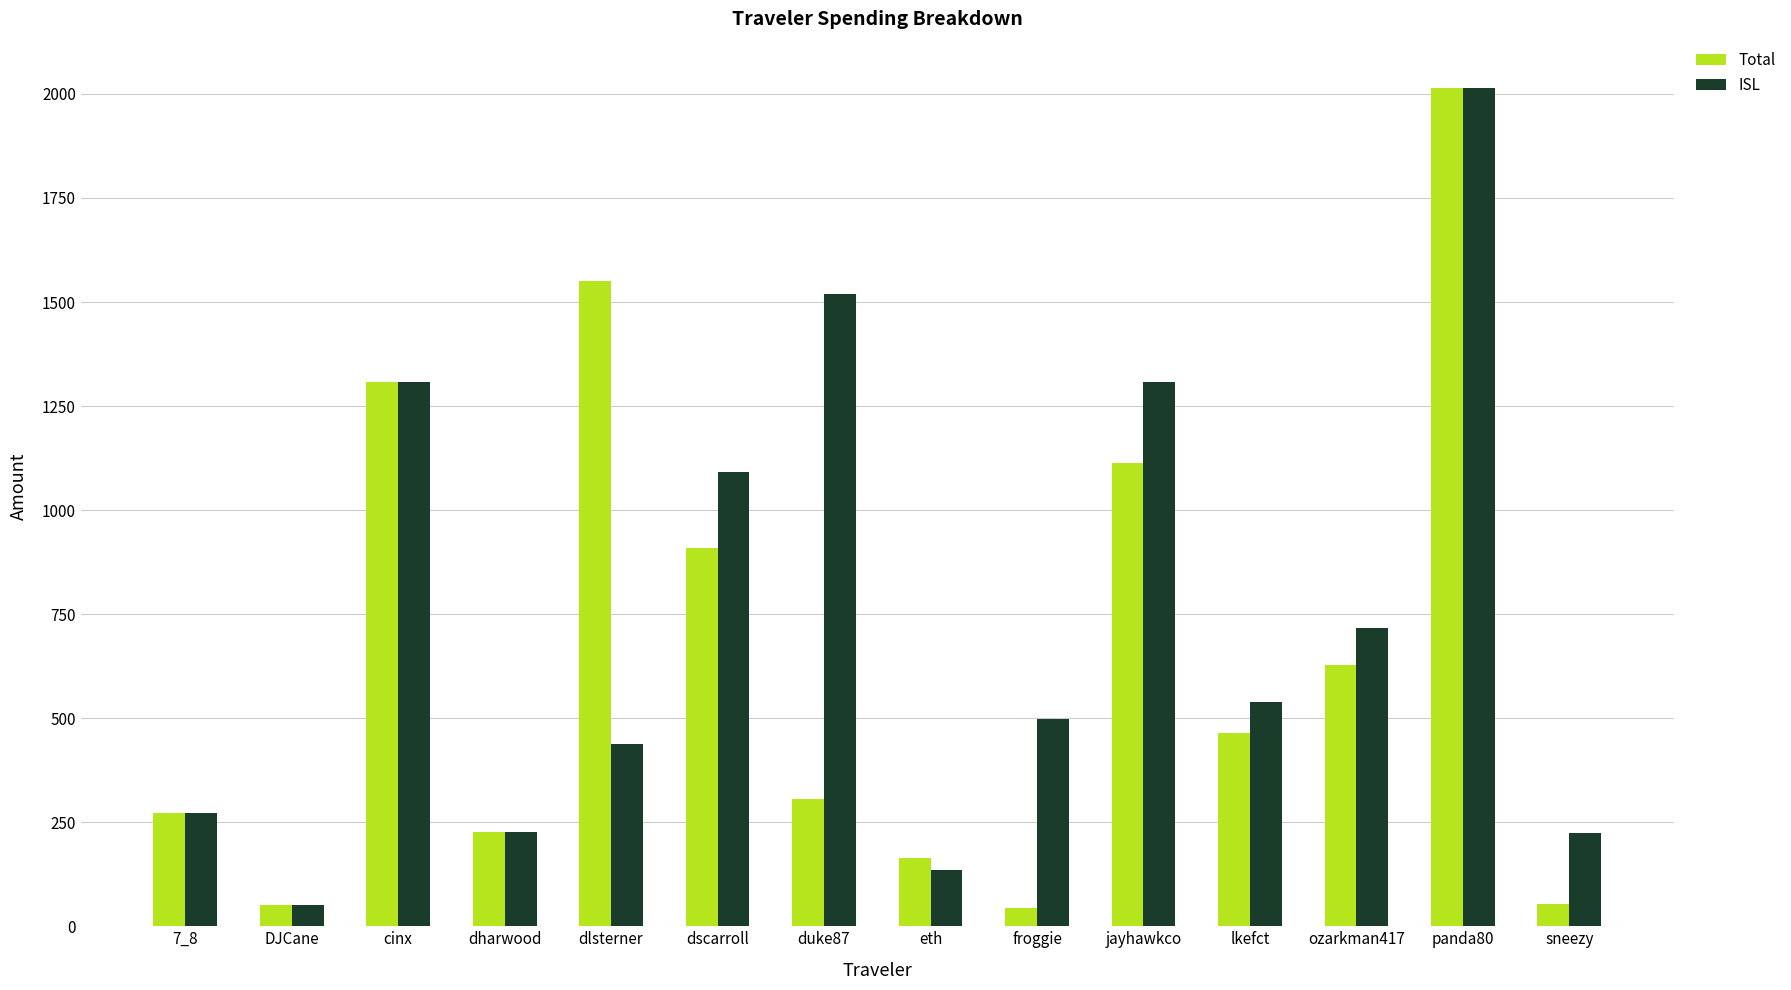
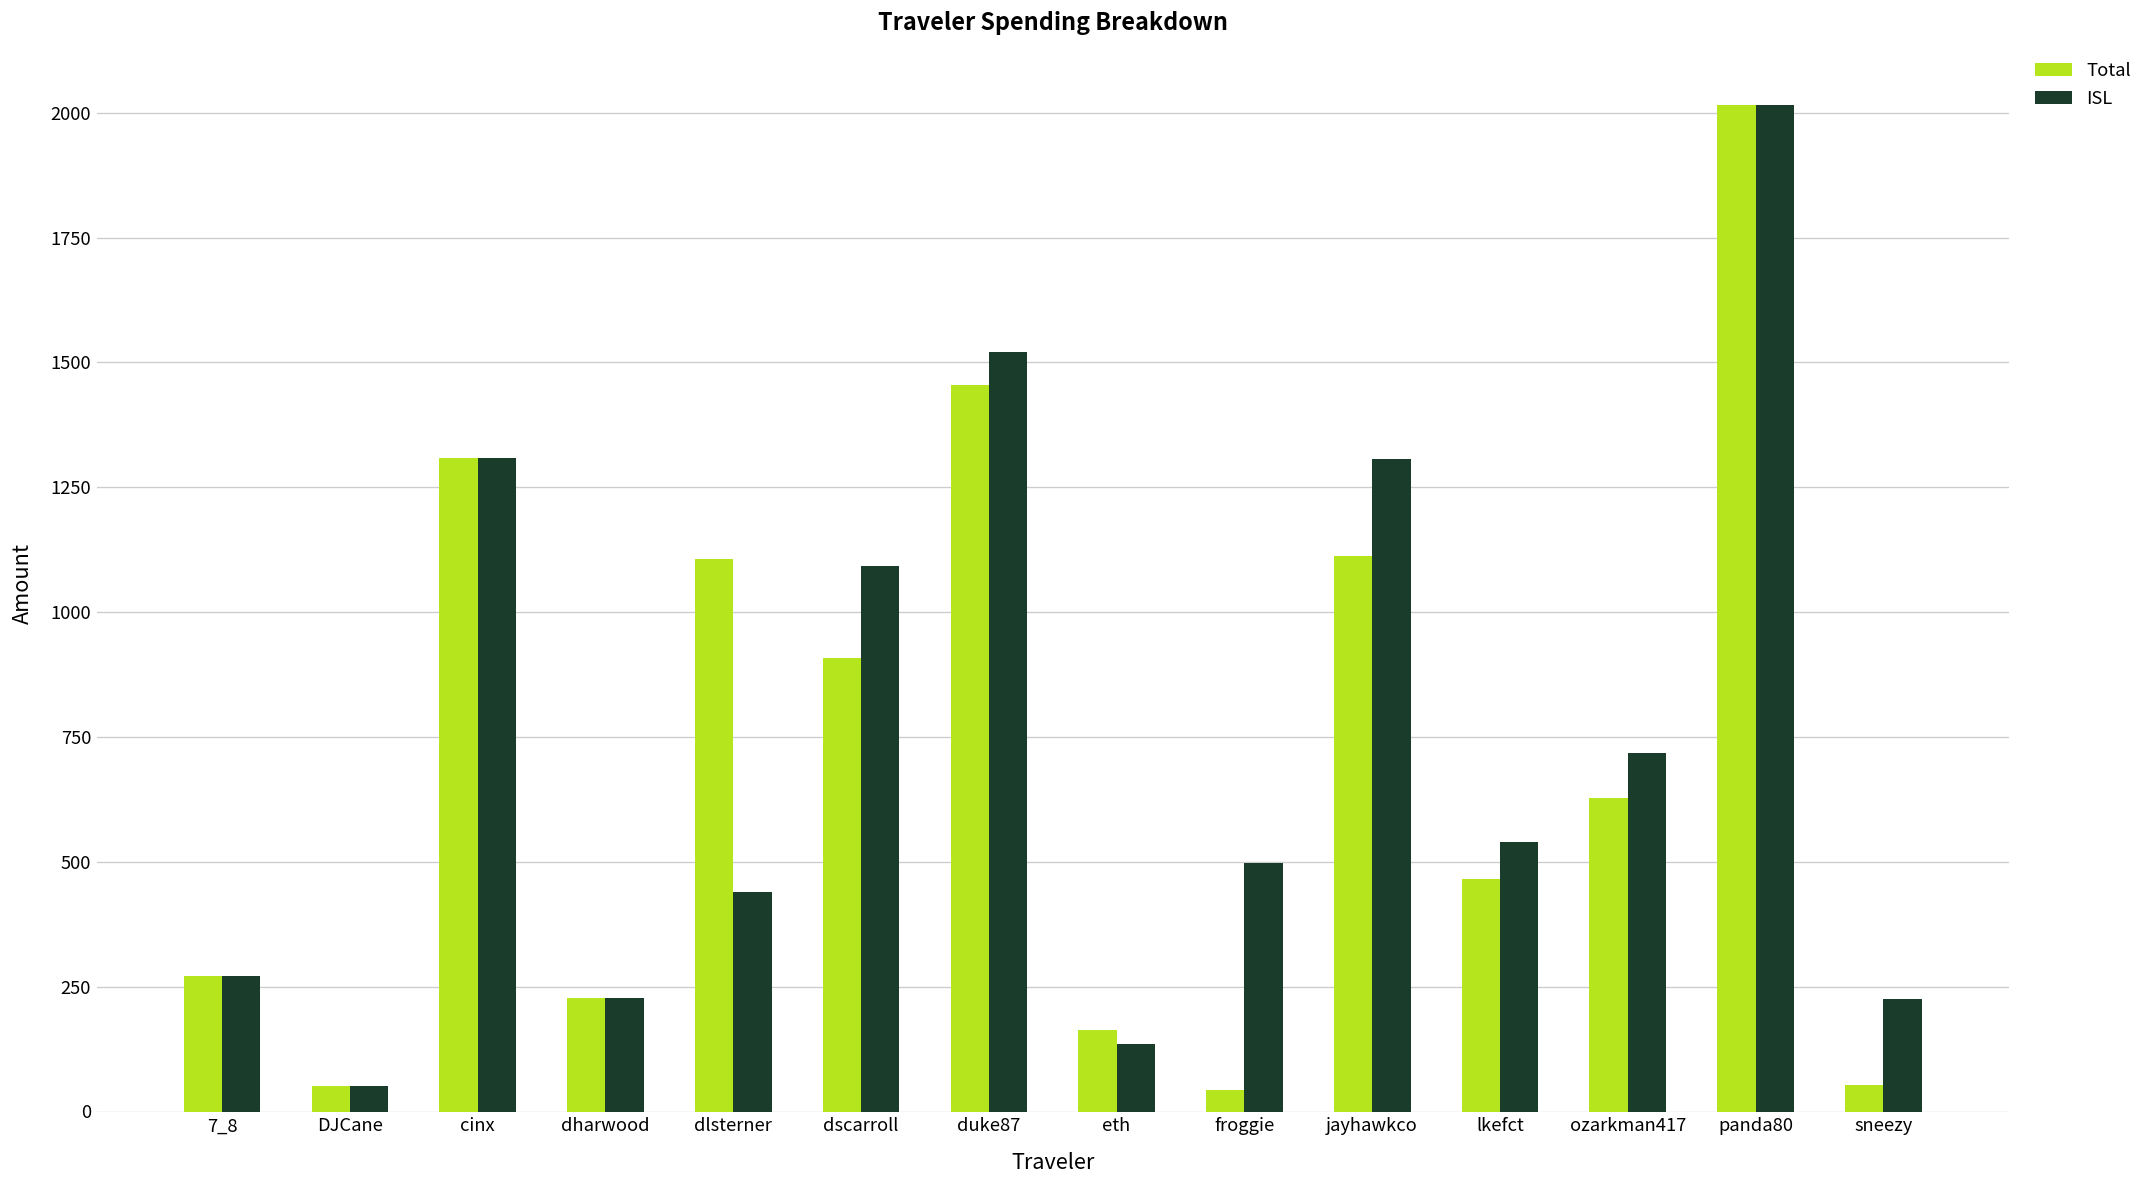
Total, dlsterner: 1550 -> 1110
Total, duke87: 310 -> 1460
